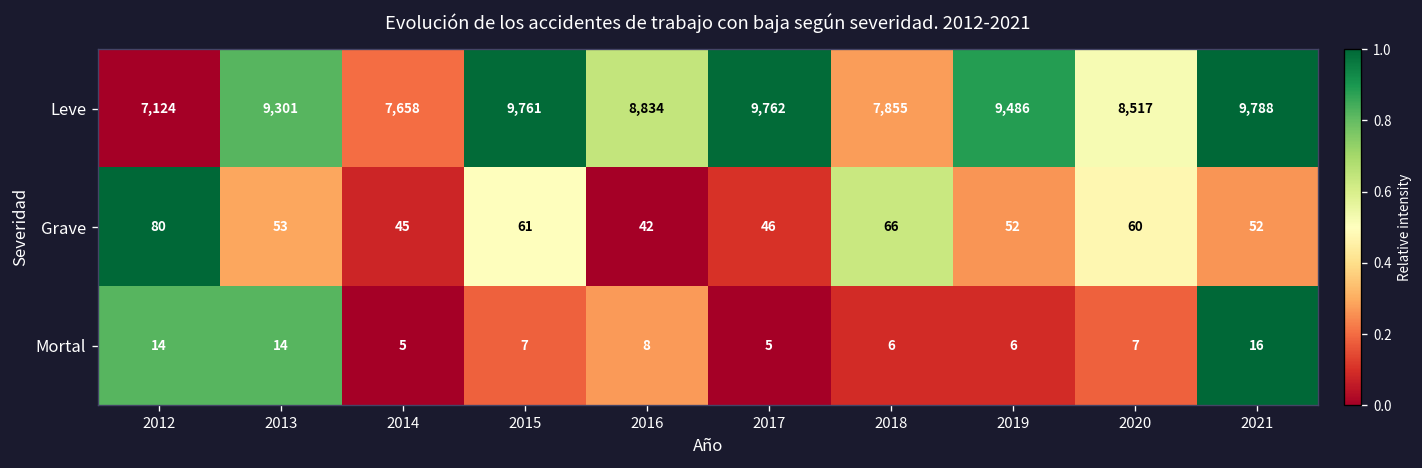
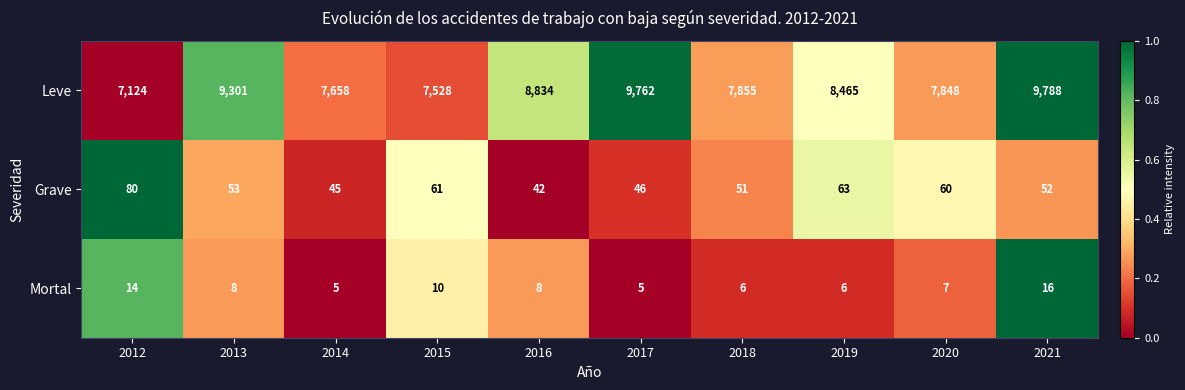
Leve, 2015: 9,761 -> 7,528
Leve, 2019: 9,486 -> 8,465
Leve, 2020: 8,517 -> 7,848
Grave, 2018: 66 -> 51
Grave, 2019: 52 -> 63
Mortal, 2013: 14 -> 8
Mortal, 2015: 7 -> 10
